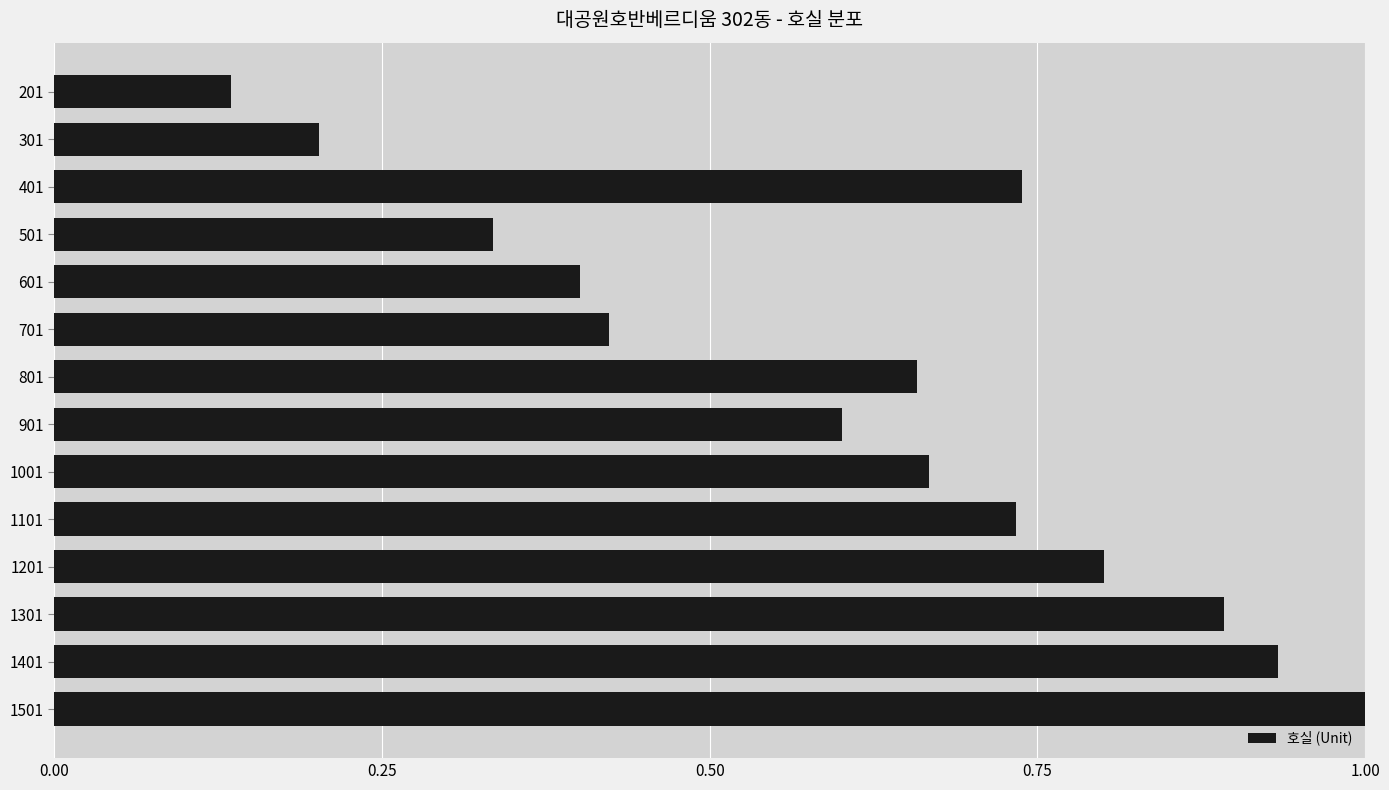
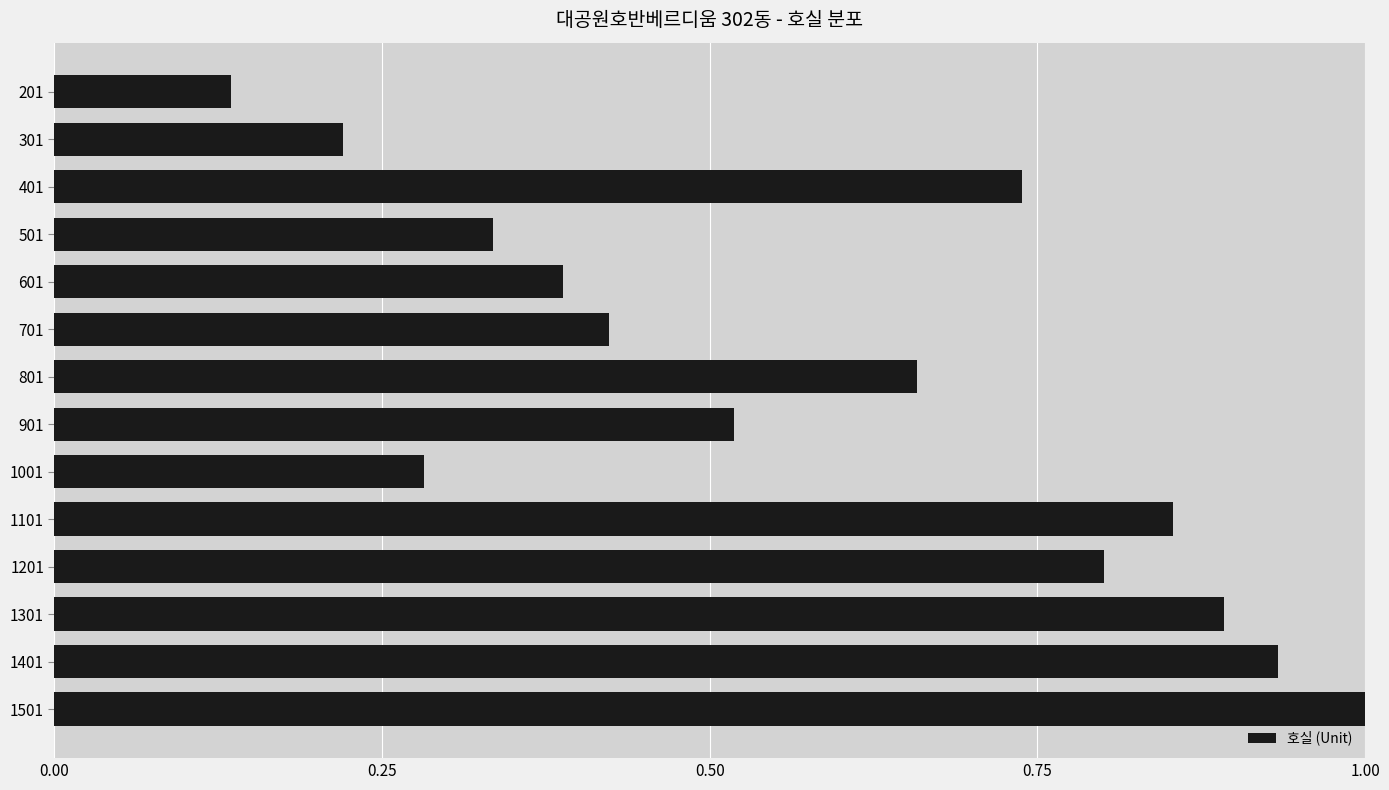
301: 0.202 -> 0.220
601: 0.401 -> 0.388
901: 0.601 -> 0.518
1001: 0.667 -> 0.282
1101: 0.734 -> 0.854
